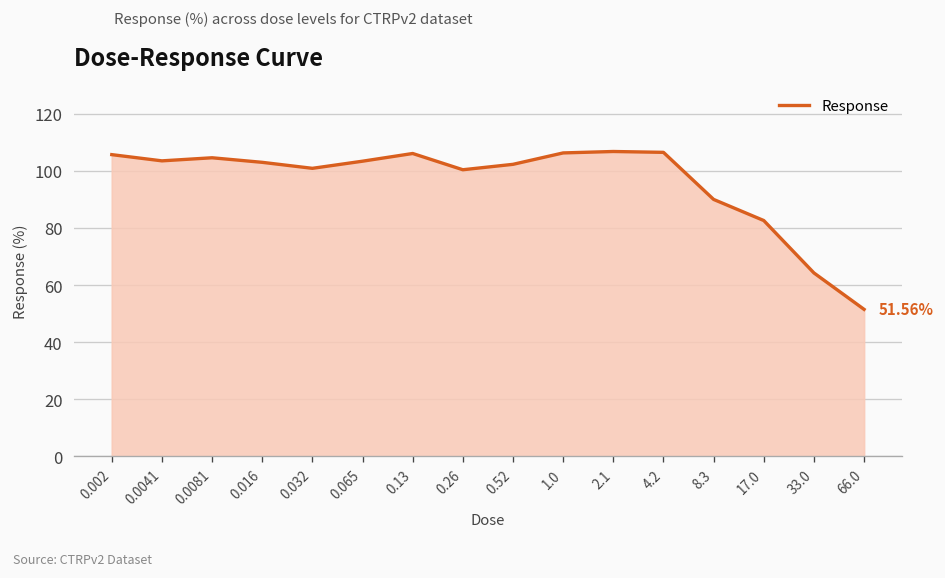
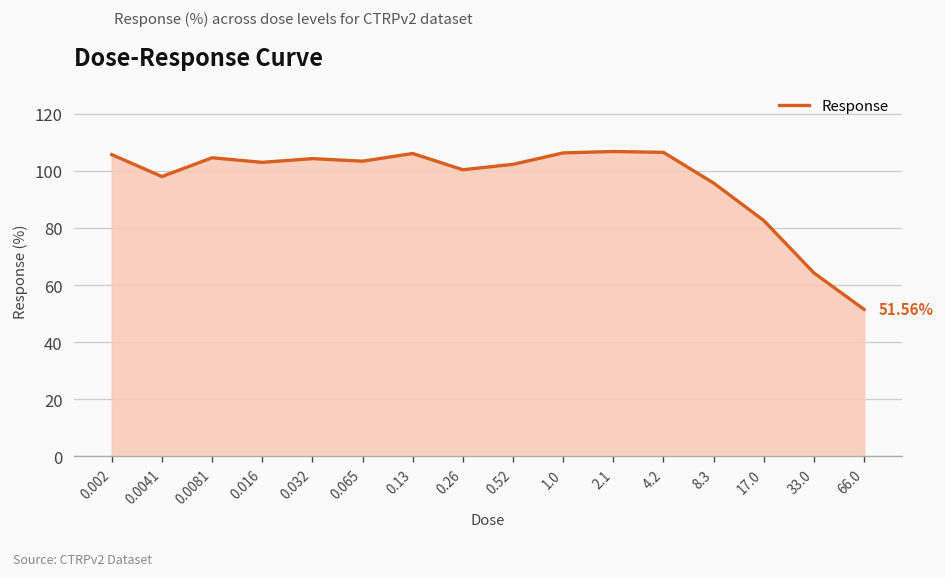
0.0041: 104 -> 98
0.032: 101 -> 104
8.3: 90 -> 96
